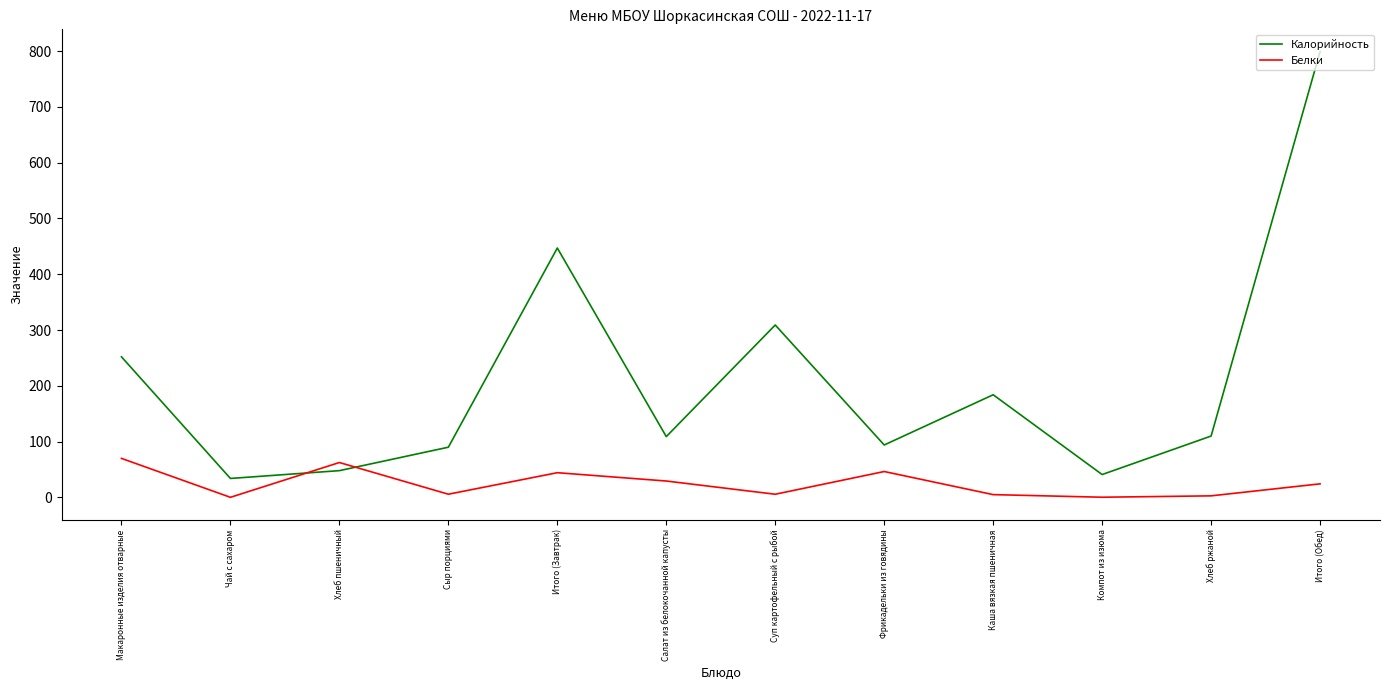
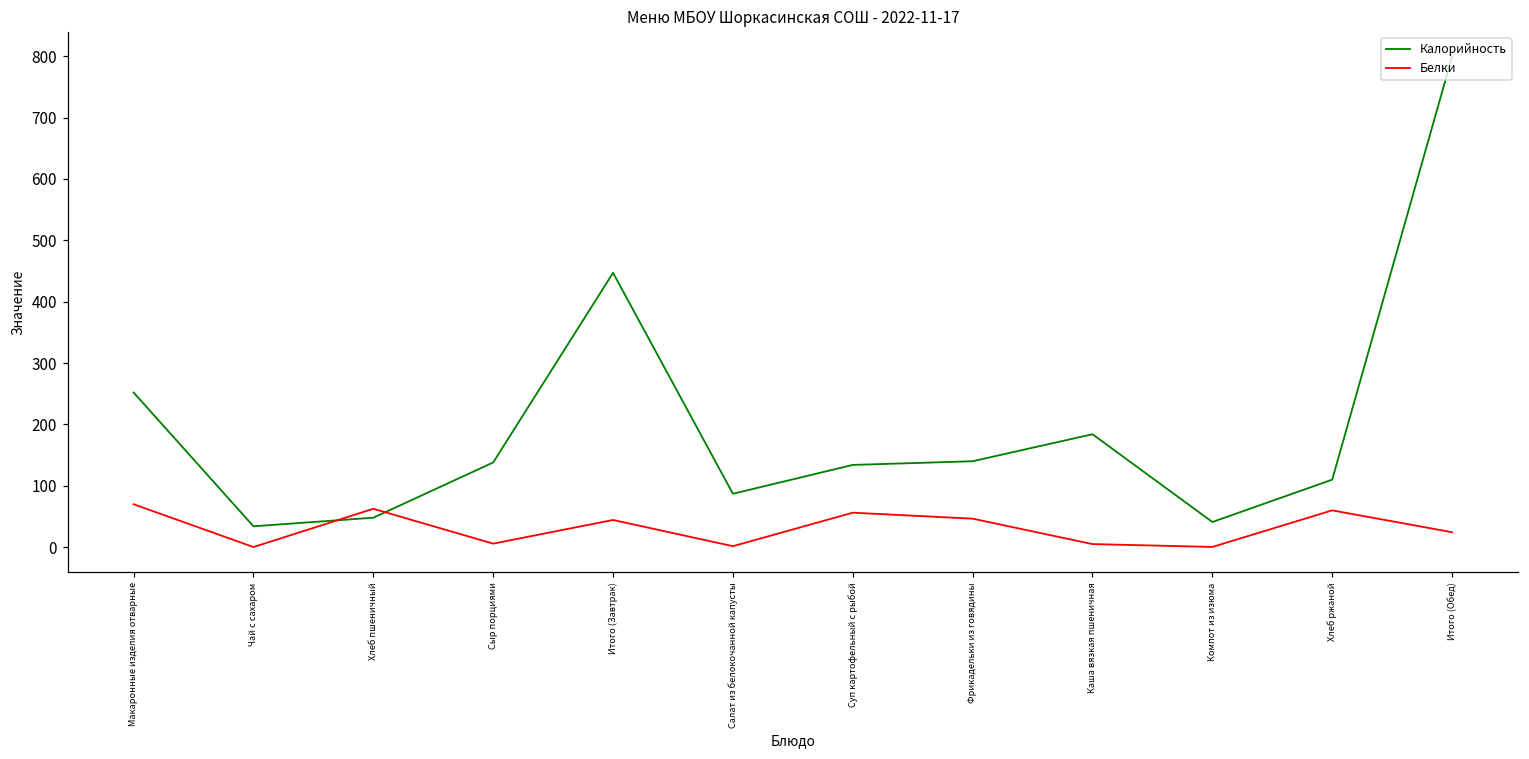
Калорийность, Сыр порциями: 90 -> 140
Калорийность, Салат из белокочанной капусты: 110 -> 90
Белки, Салат из белокочанной капусты: 30 -> 0
Калорийность, Суп картофельный с рыбой: 310 -> 130
Белки, Суп картофельный с рыбой: 10 -> 60
Калорийность, Фрикадельки из говядины: 90 -> 140
Белки, Хлеб ржаной: 0 -> 60
